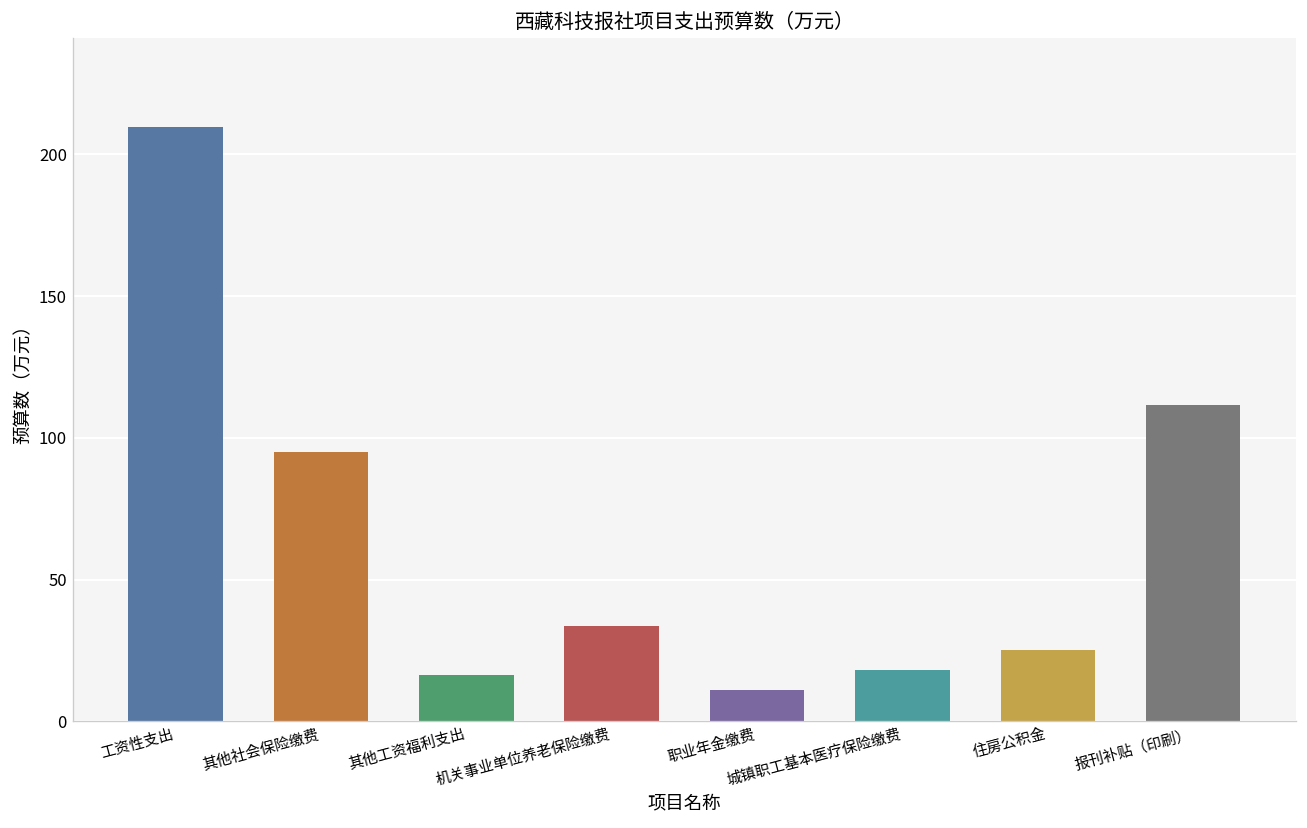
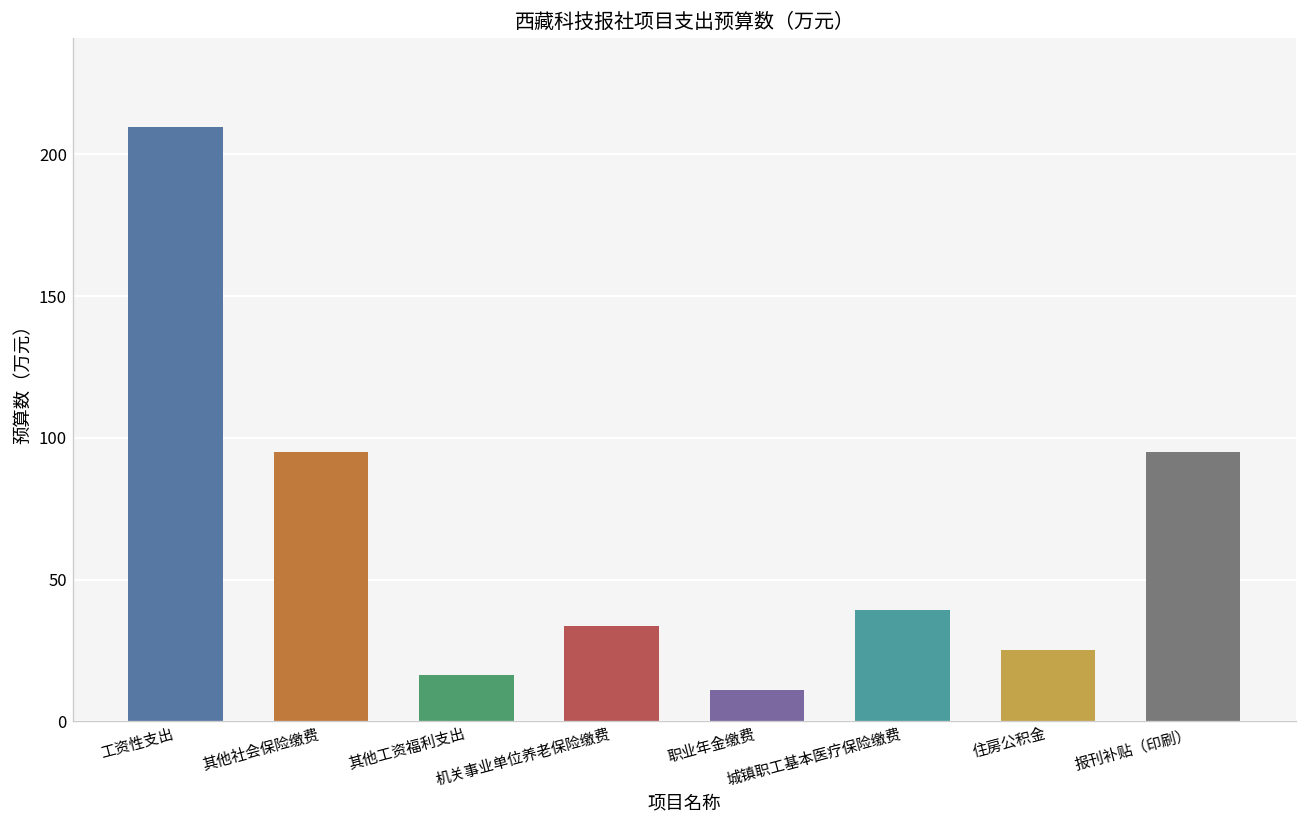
城镇职工基本医疗保险缴费: 18 -> 39
报刊补贴（印刷）: 112 -> 95
